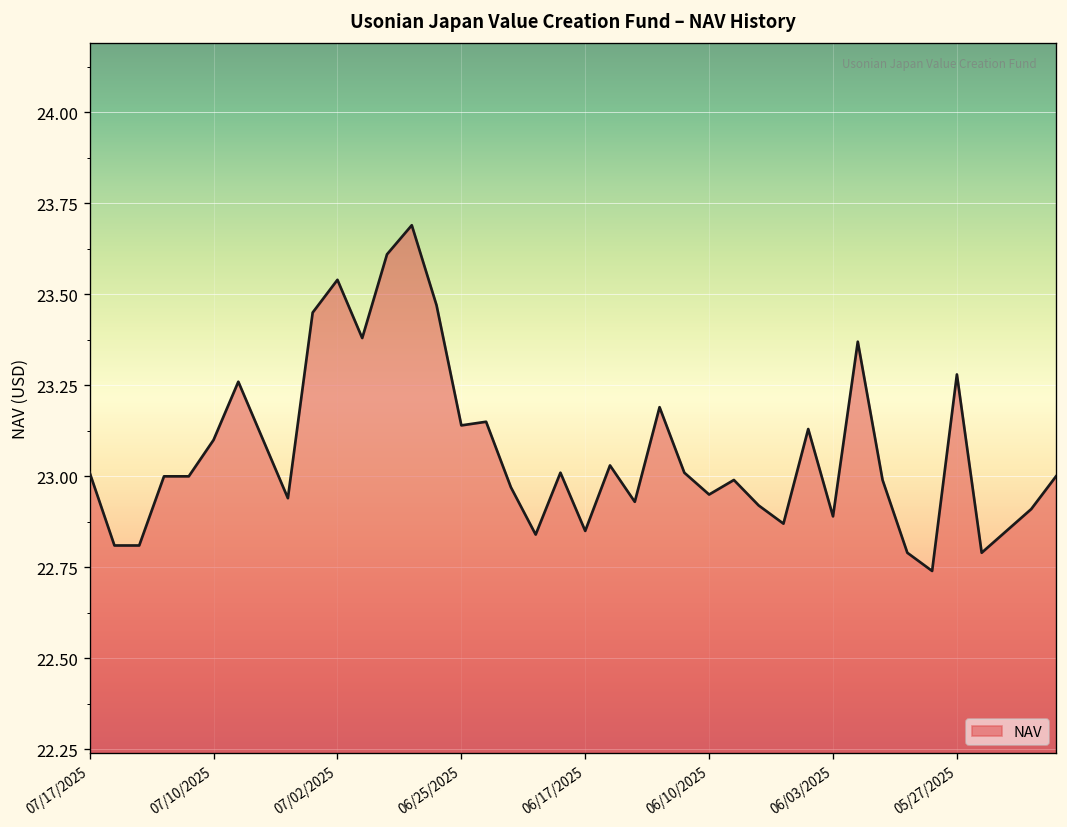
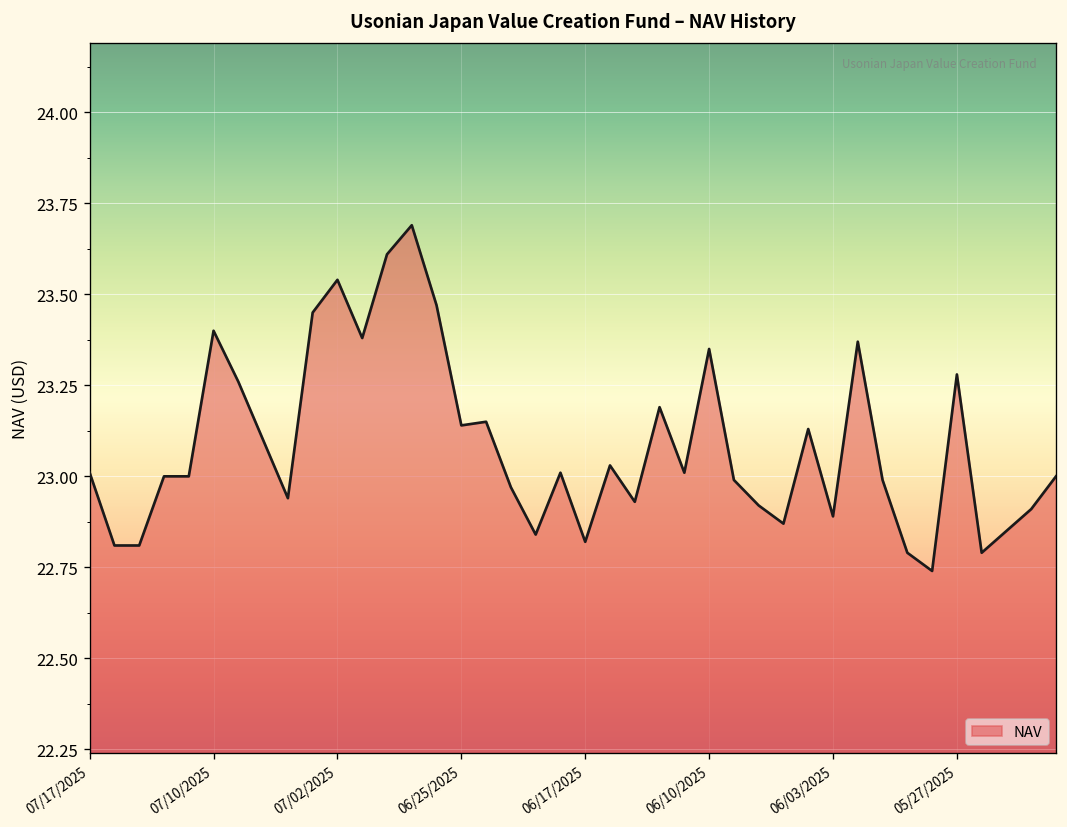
07/10/2025: 23.1 -> 23.4
06/17/2025: 22.85 -> 22.82
06/10/2025: 22.95 -> 23.35
